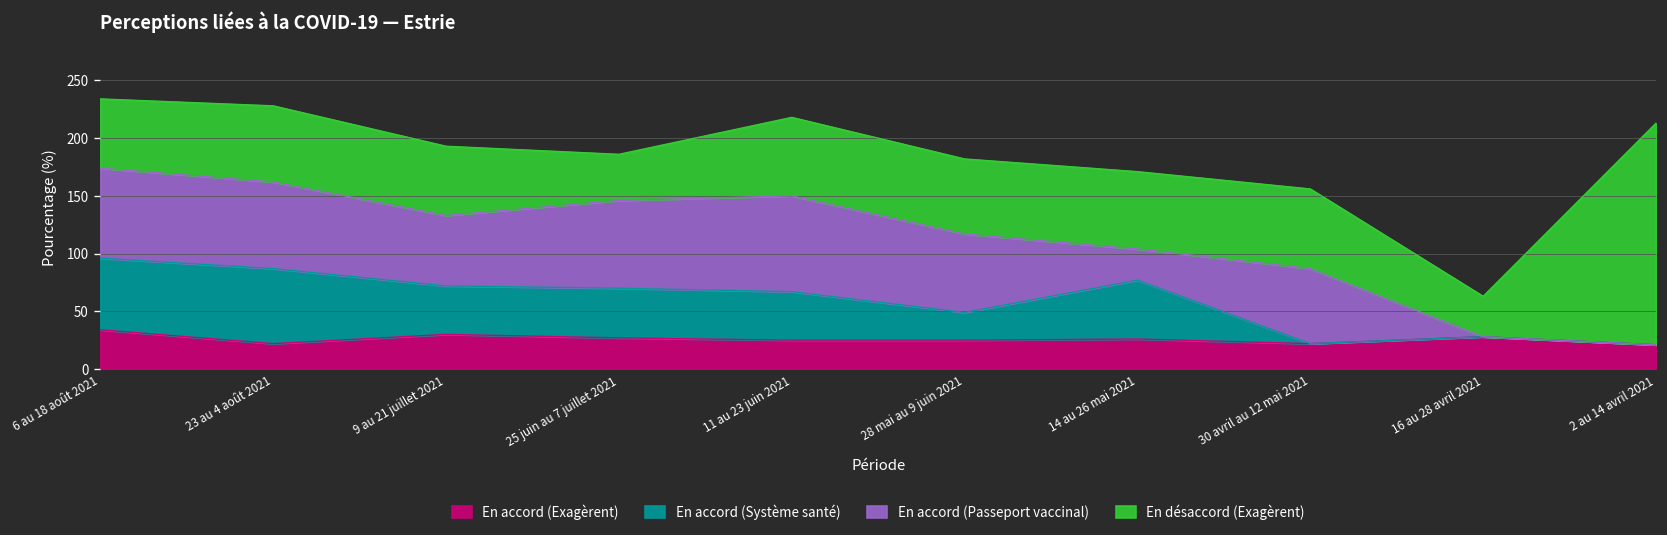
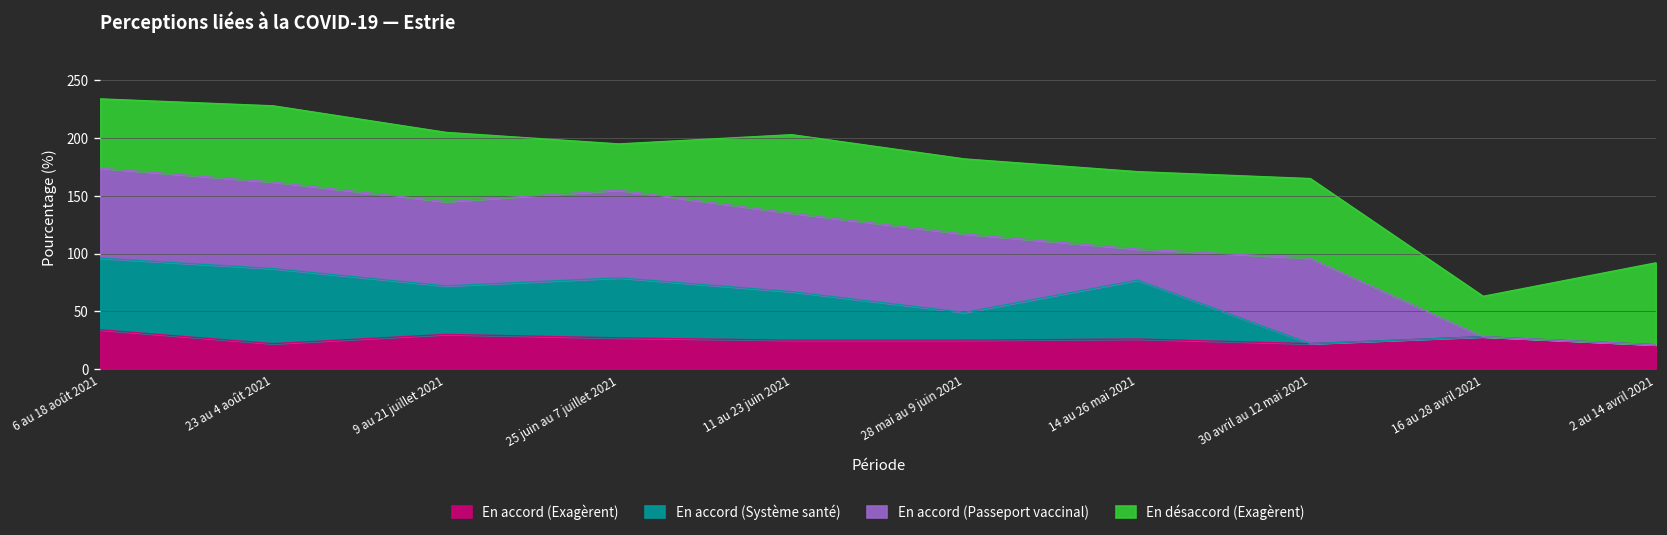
En accord (Passeport vaccinal), 9 au 21 juillet 2021: 60 -> 70
En accord (Système santé), 25 juin au 7 juillet 2021: 40 -> 50
En accord (Passeport vaccinal), 11 au 23 juin 2021: 80 -> 70
En accord (Passeport vaccinal), 30 avril au 12 mai 2021: 65 -> 74
En désaccord (Exagèrent), 2 au 14 avril 2021: 190 -> 70
